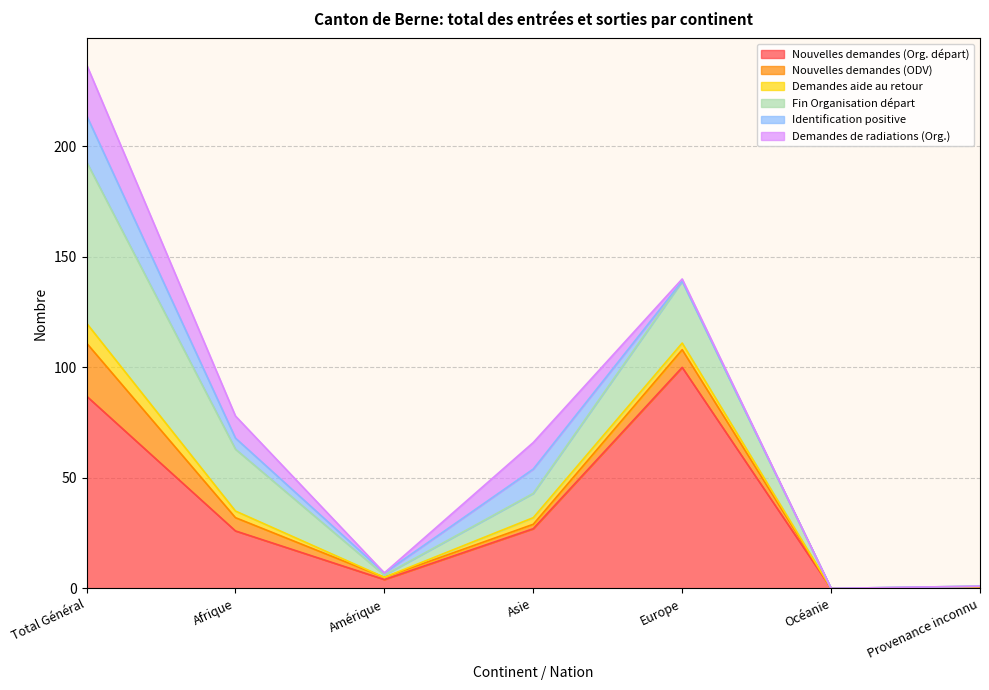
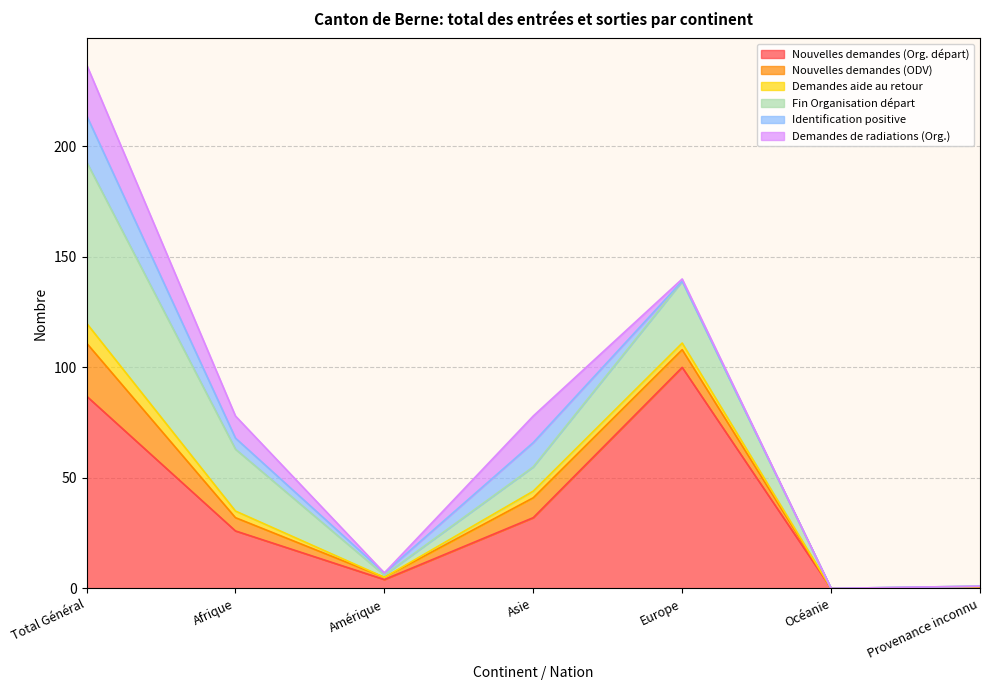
Nouvelles demandes (Org. départ), Asie: 27 -> 32
Nouvelles demandes (ODV), Asie: 2 -> 9
